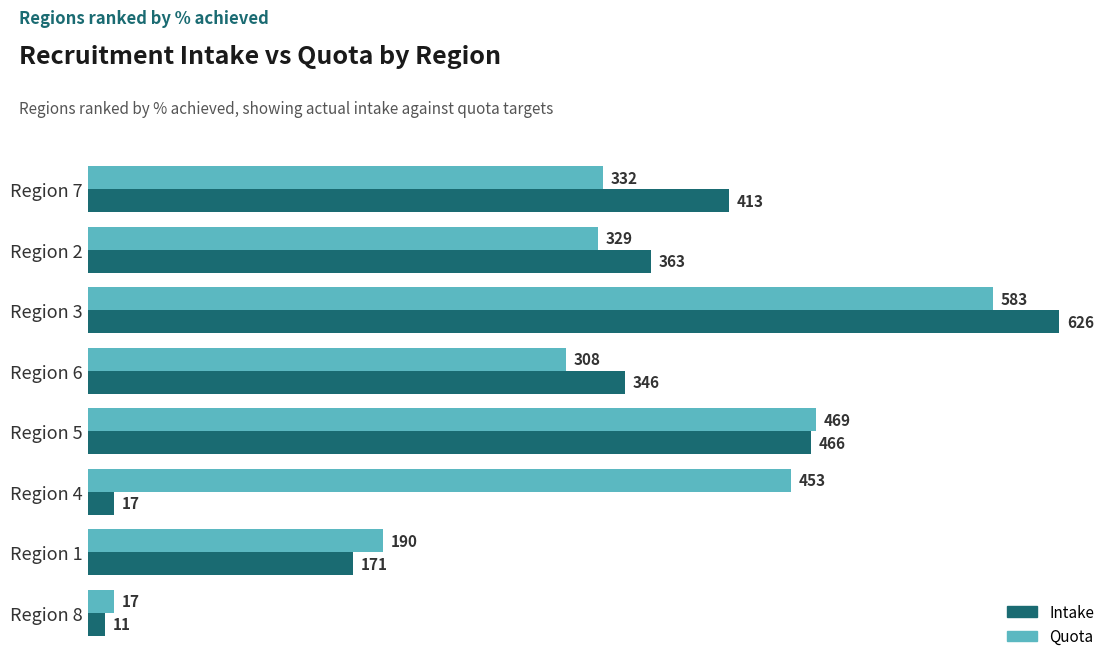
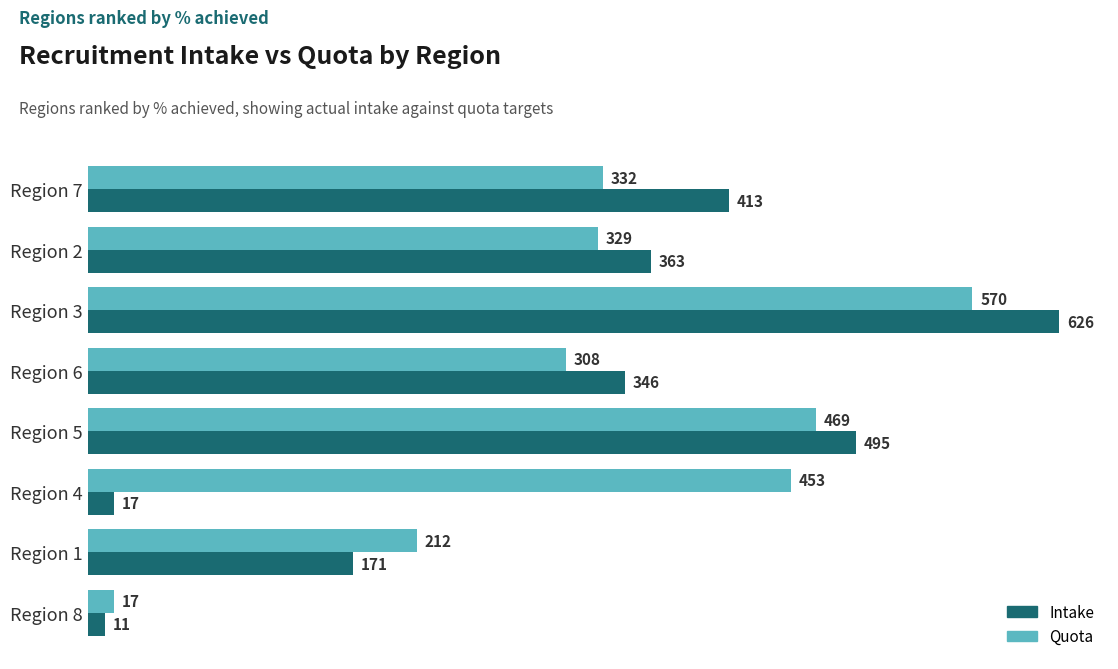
Quota, Region 3: 583 -> 570
Intake, Region 5: 466 -> 495
Quota, Region 1: 190 -> 212
